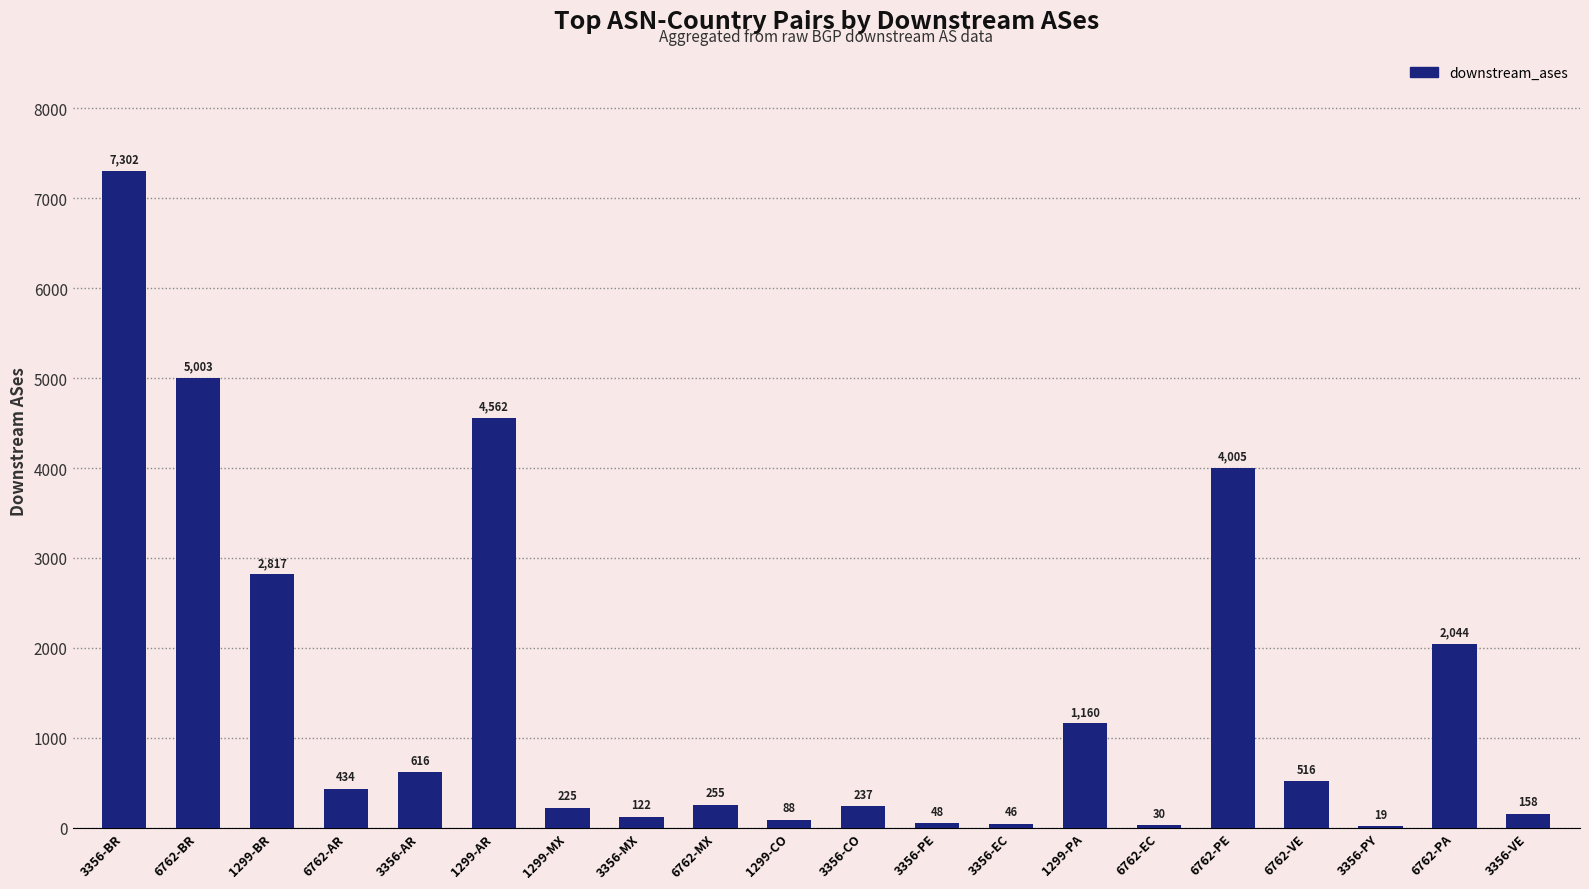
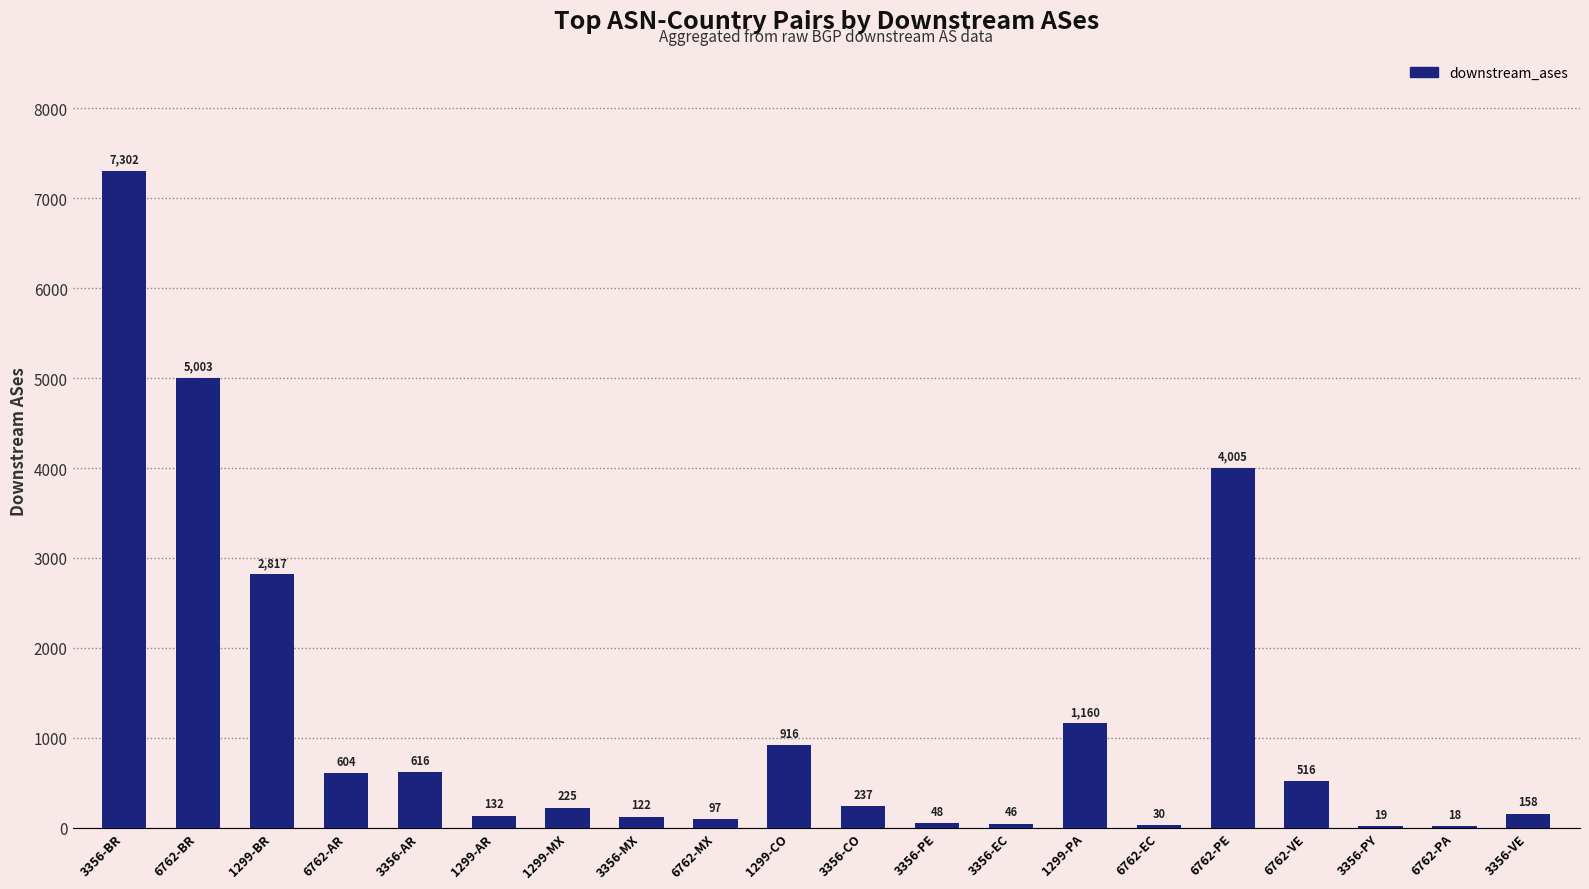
6762-AR: 434 -> 604
1299-AR: 4,562 -> 132
6762-MX: 255 -> 97
1299-CO: 88 -> 916
6762-PA: 2,044 -> 18
